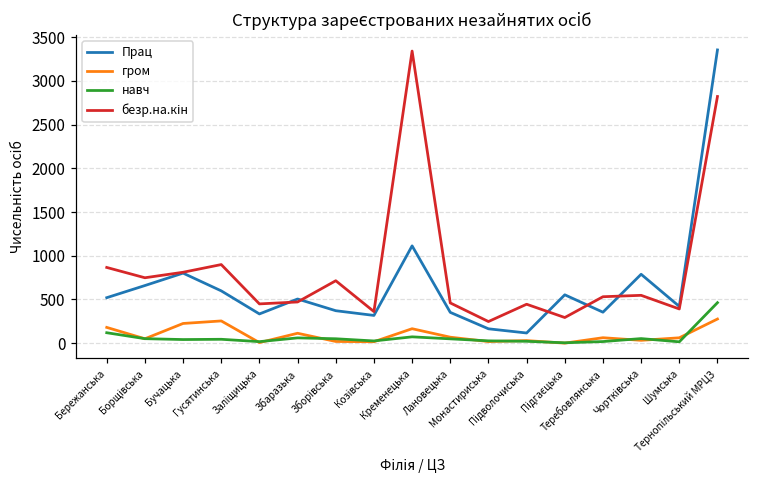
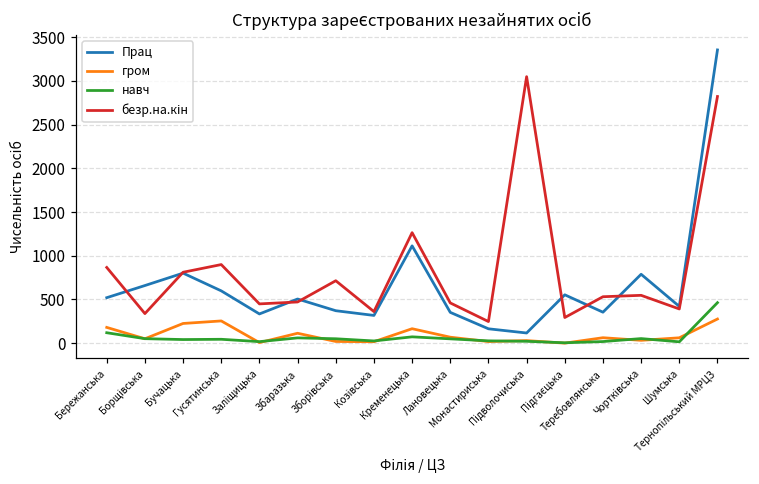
безр.на.кін, Борщівська: 700 -> 300
безр.на.кін, Кременецька: 3300 -> 1300
безр.на.кін, Підволочиська: 400 -> 3000
